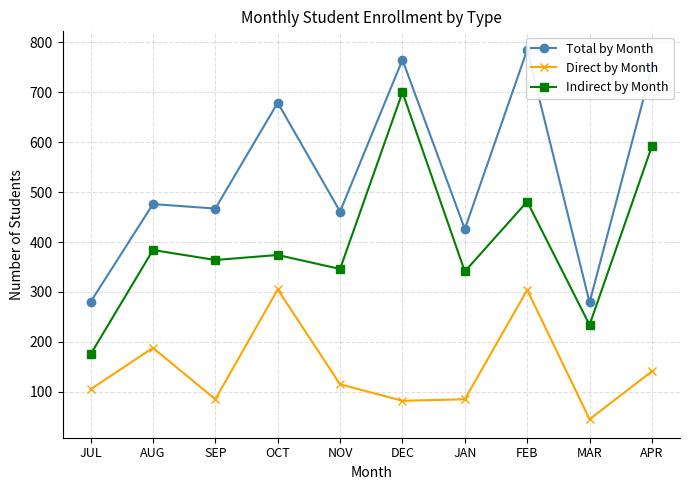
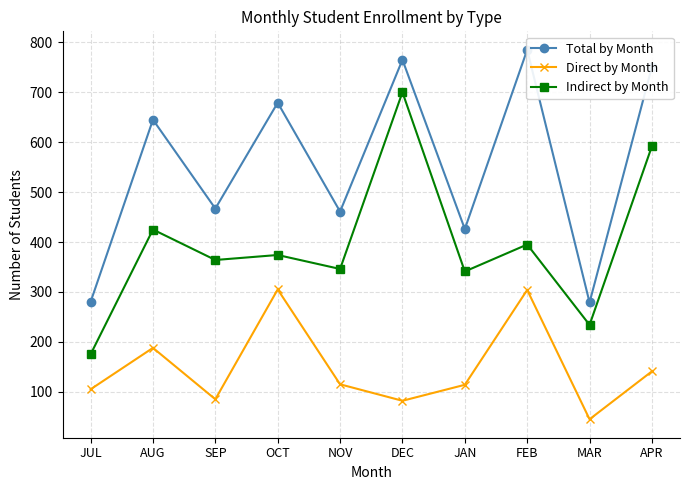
Total by Month, AUG: 480 -> 650
Indirect by Month, AUG: 380 -> 430
Direct by Month, JAN: 90 -> 110
Indirect by Month, FEB: 480 -> 400
